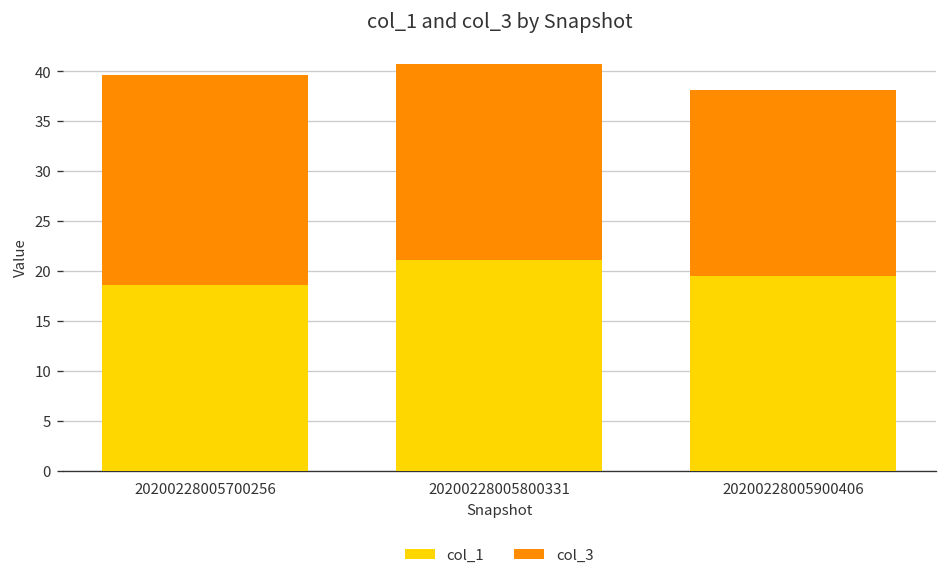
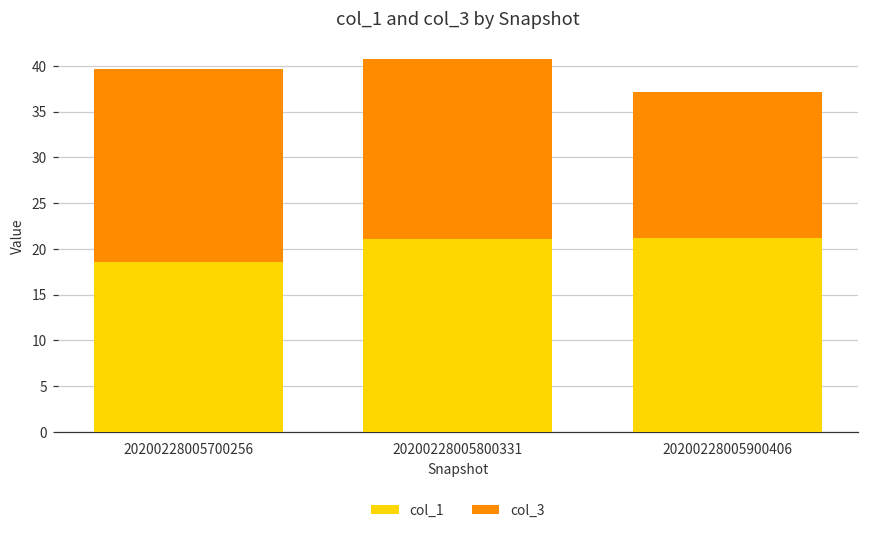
col_1, 20200228005900406: 20 -> 21
col_3, 20200228005900406: 19 -> 16
